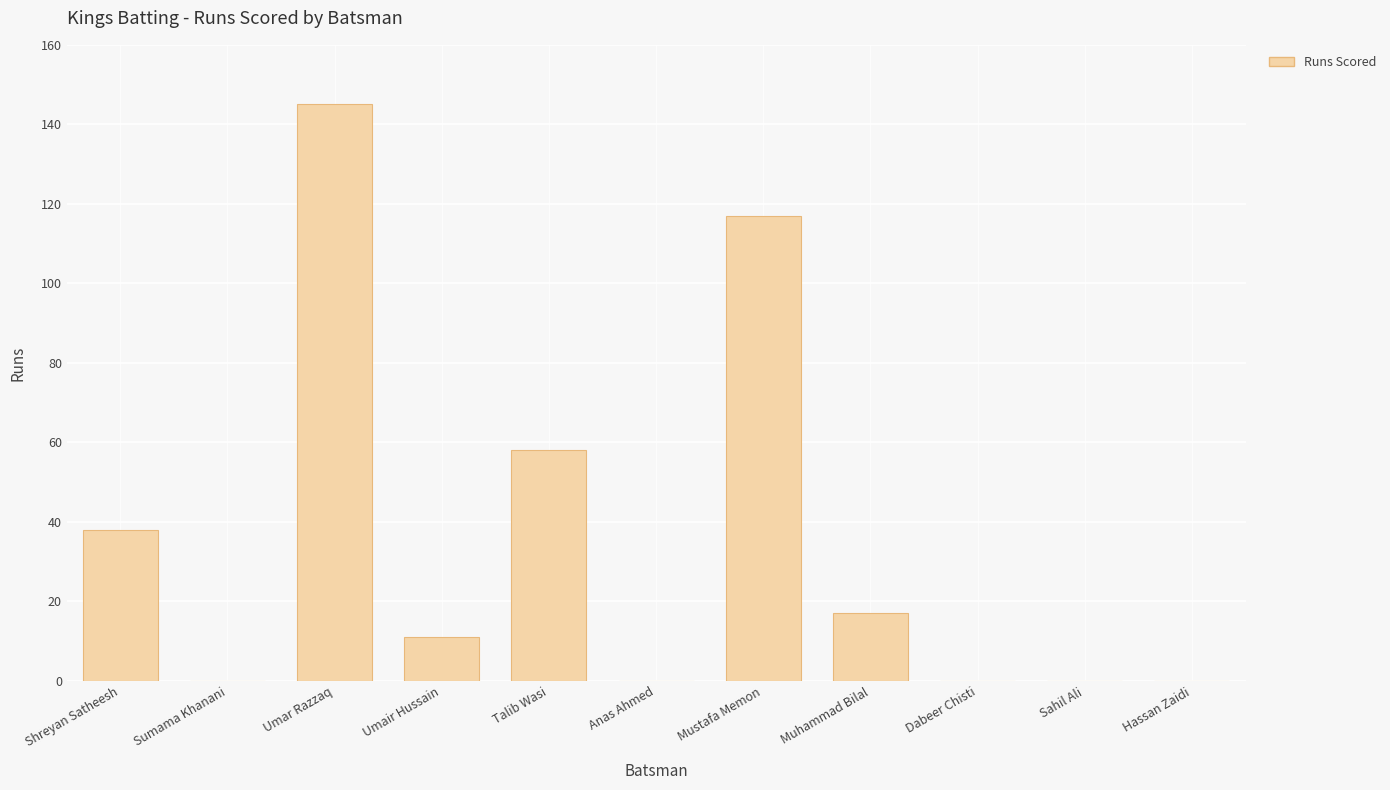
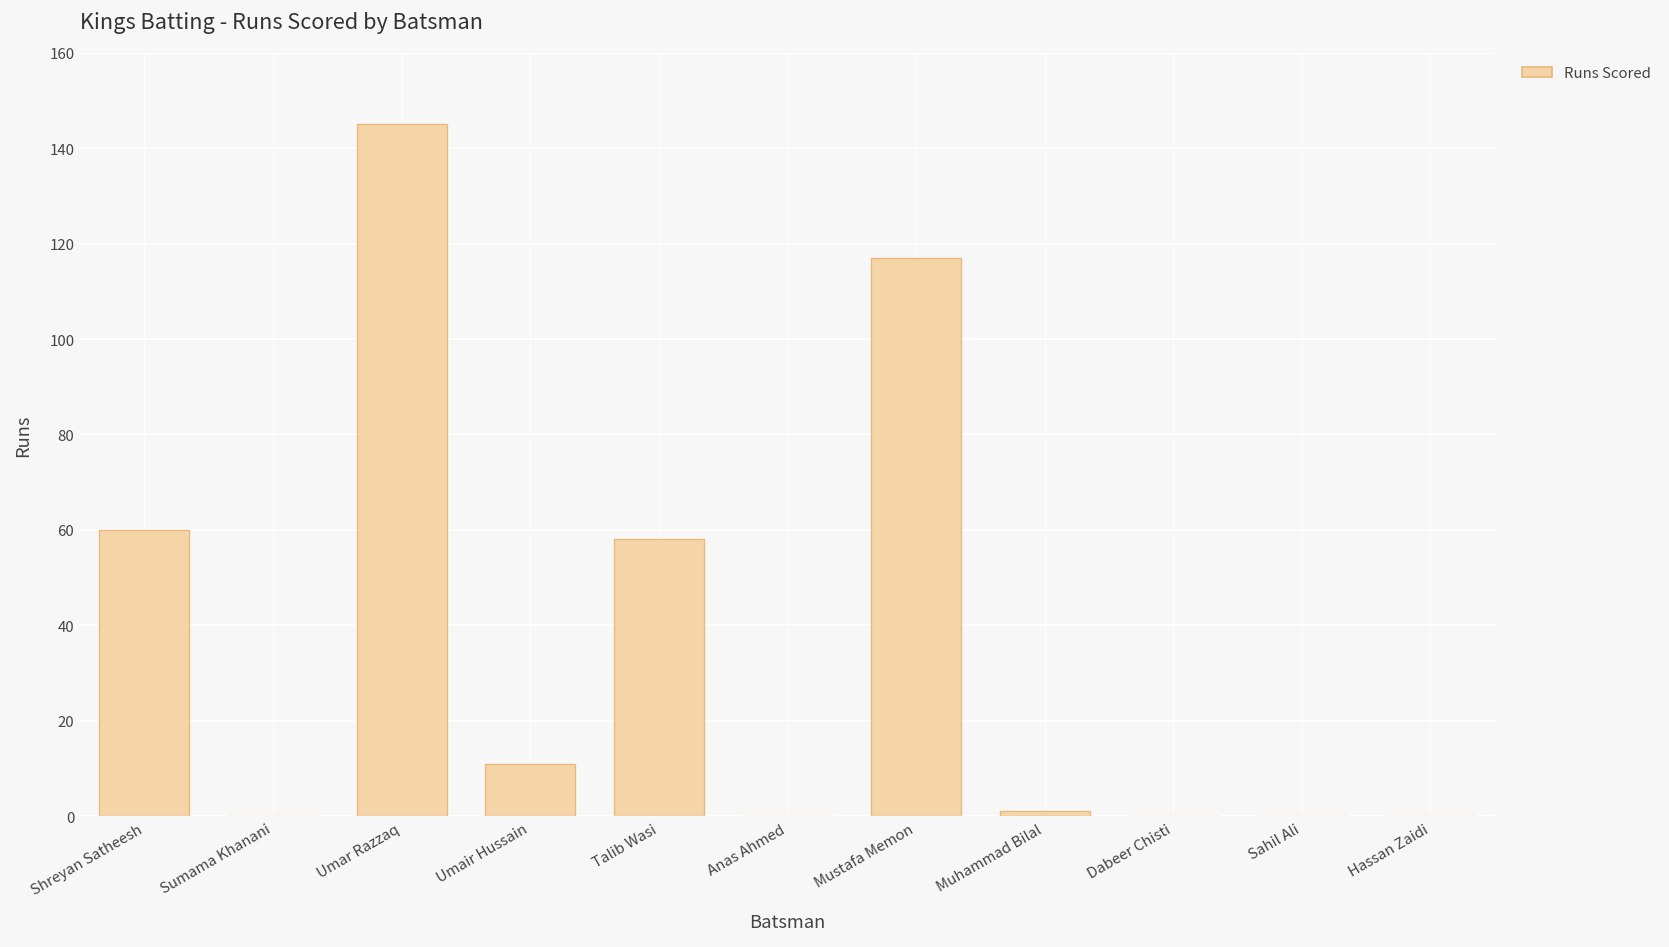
Shreyan Satheesh: 38 -> 60
Muhammad Bilal: 17 -> 1
